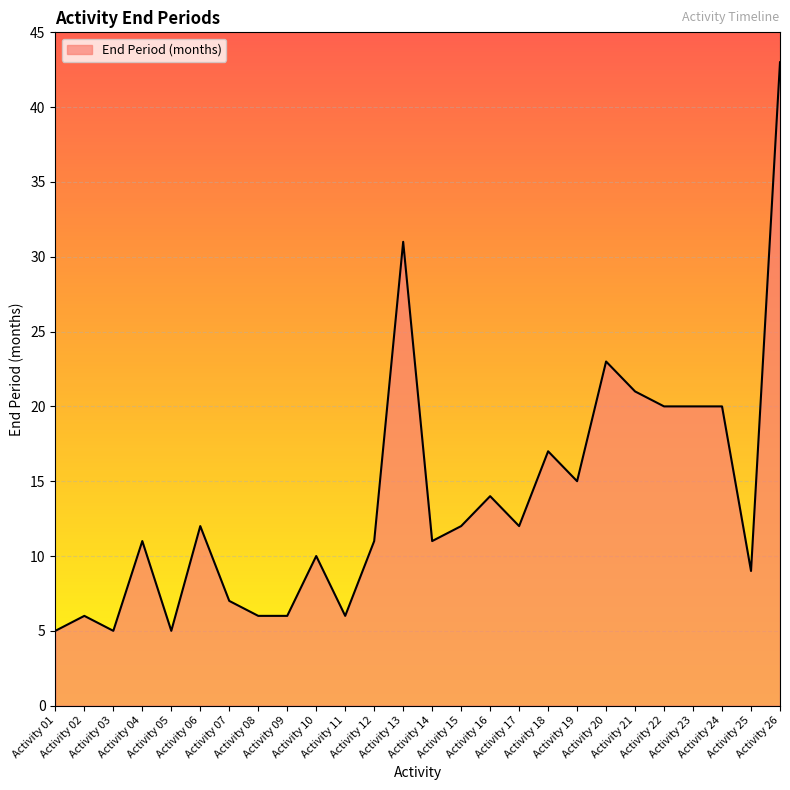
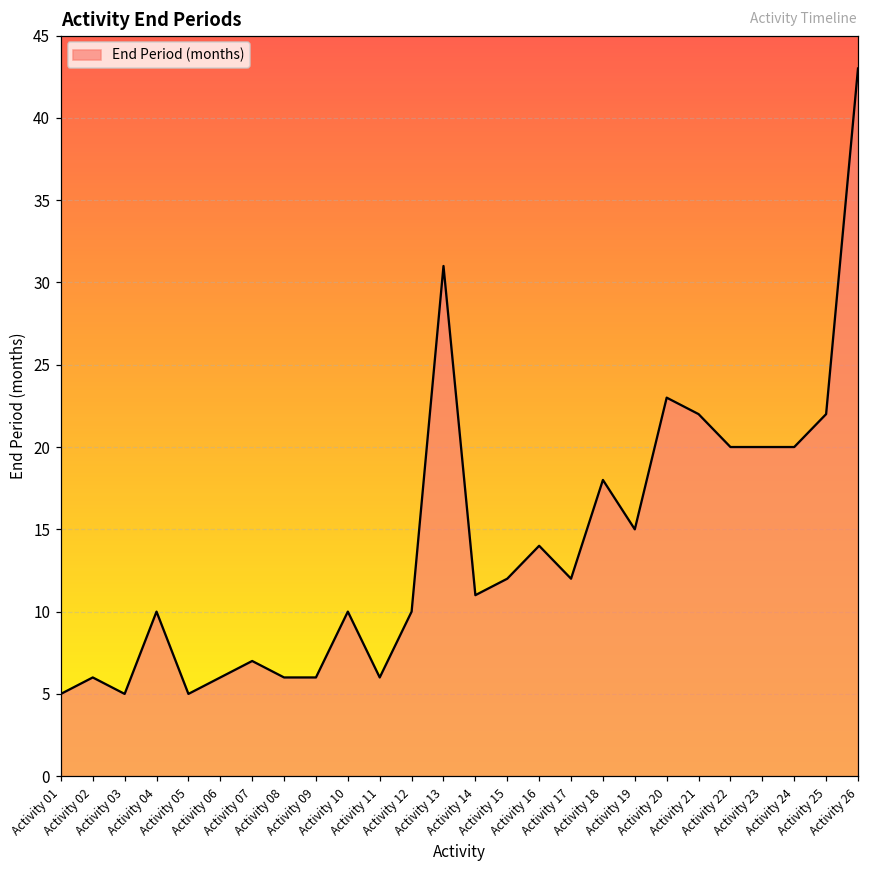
Activity 04: 11 -> 10
Activity 06: 12 -> 6
Activity 12: 11 -> 10
Activity 18: 17 -> 18
Activity 21: 21 -> 22
Activity 25: 9 -> 22
